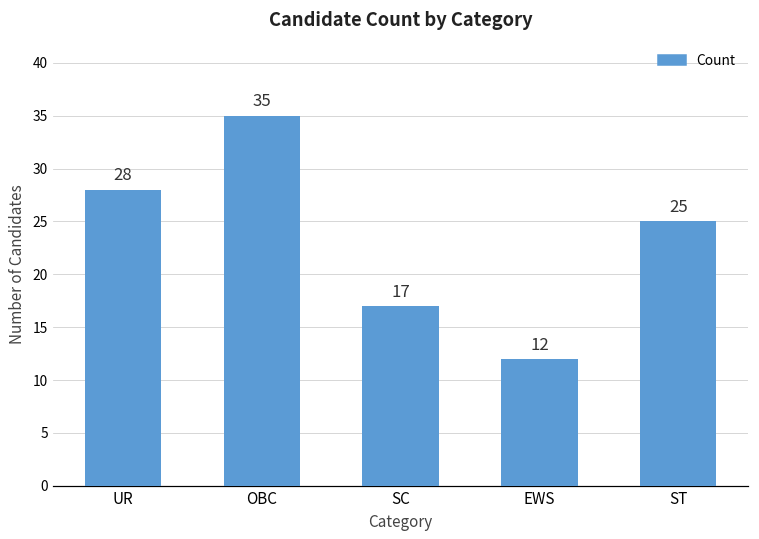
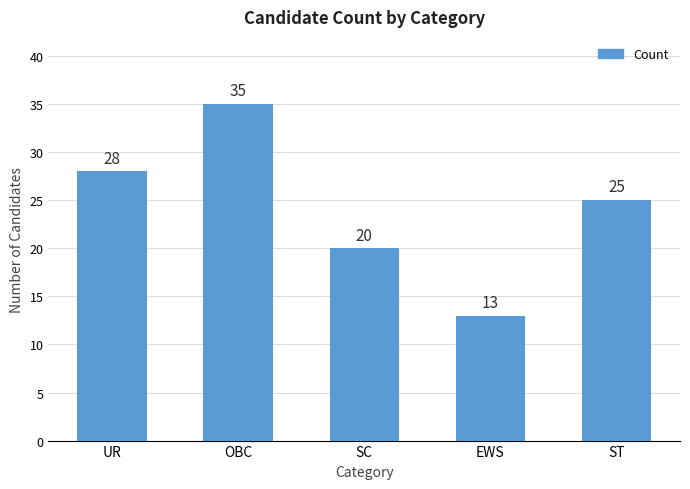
SC: 17 -> 20
EWS: 12 -> 13
